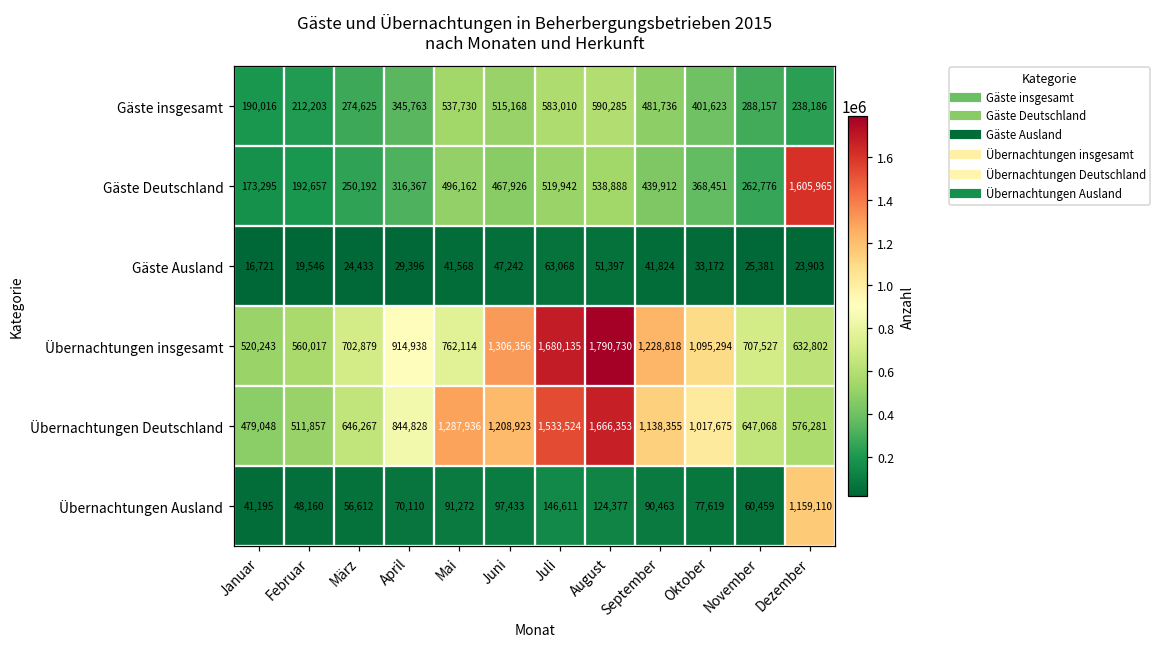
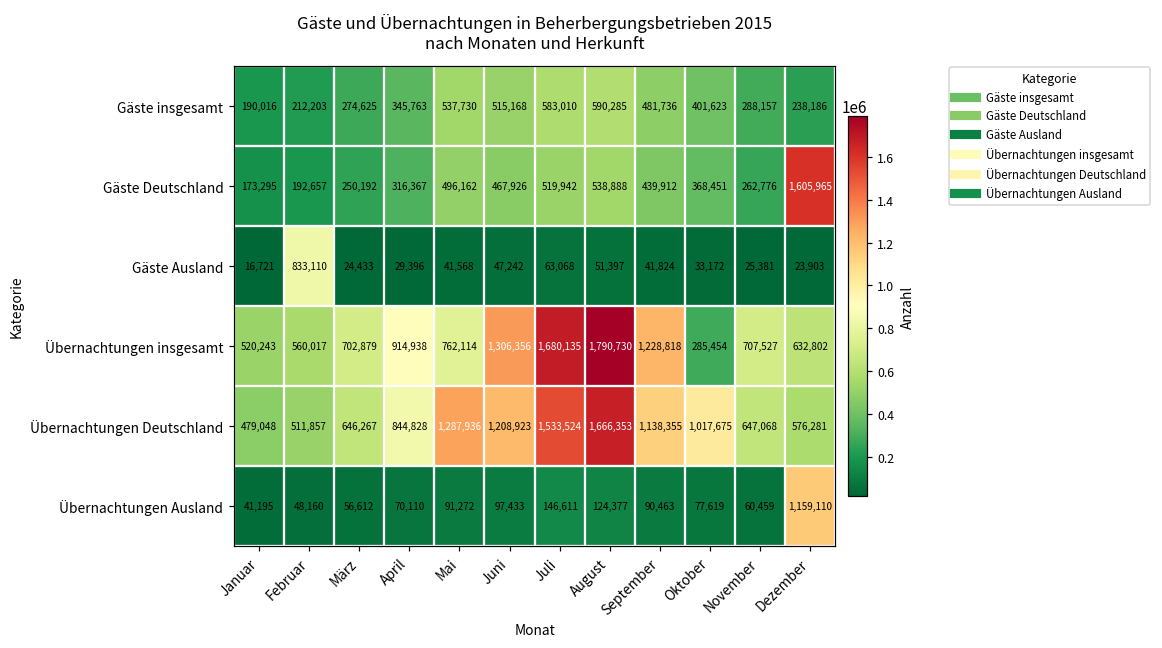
Gäste Ausland, Februar: 19,546 -> 833,110
Übernachtungen insgesamt, Oktober: 1,095,294 -> 285,454
